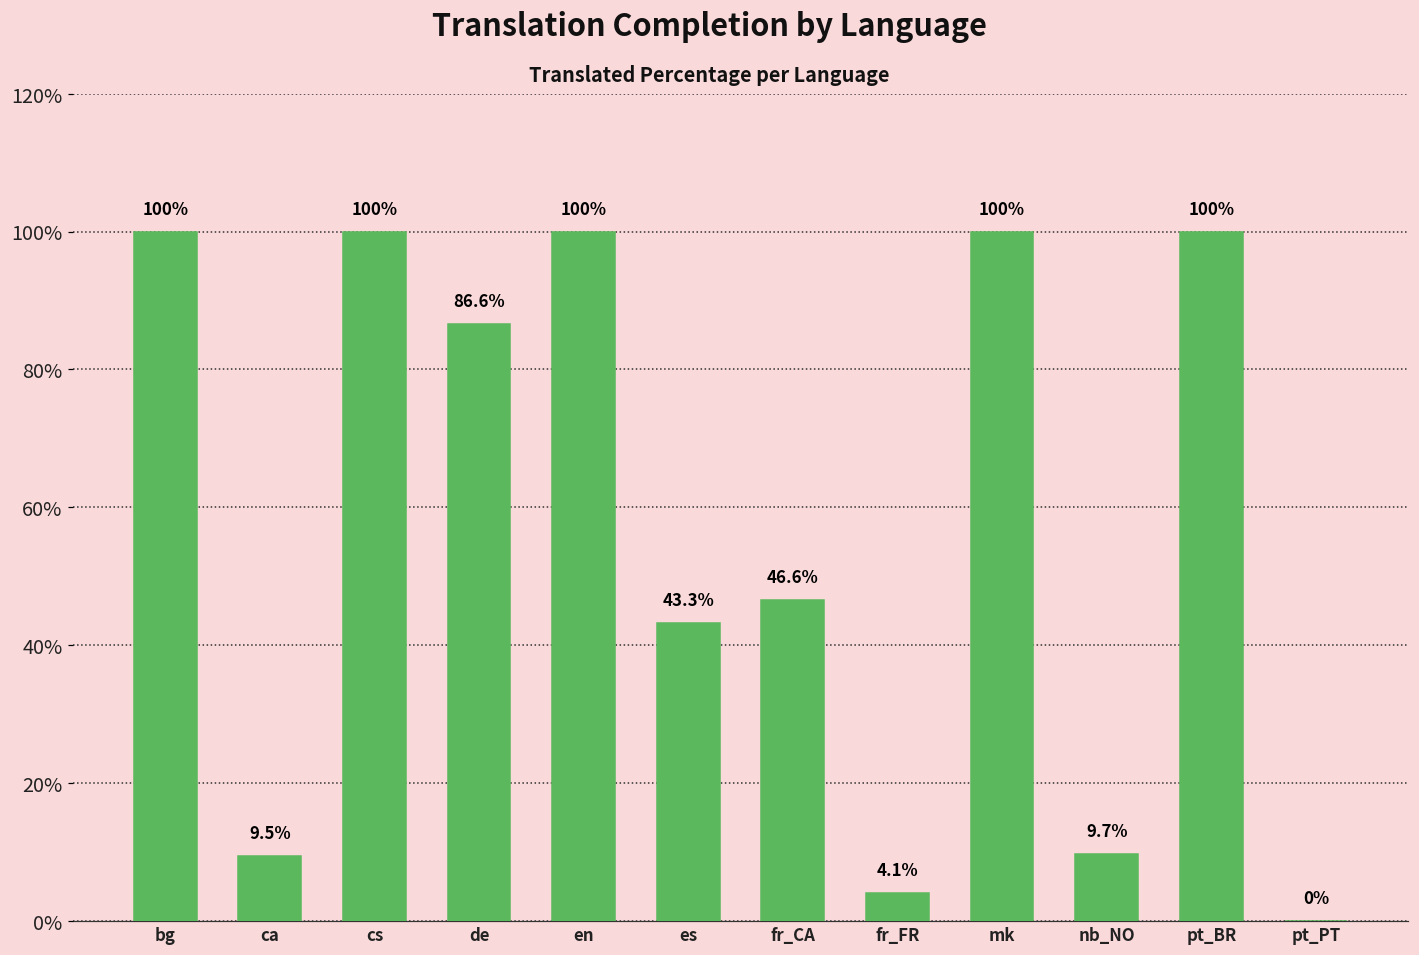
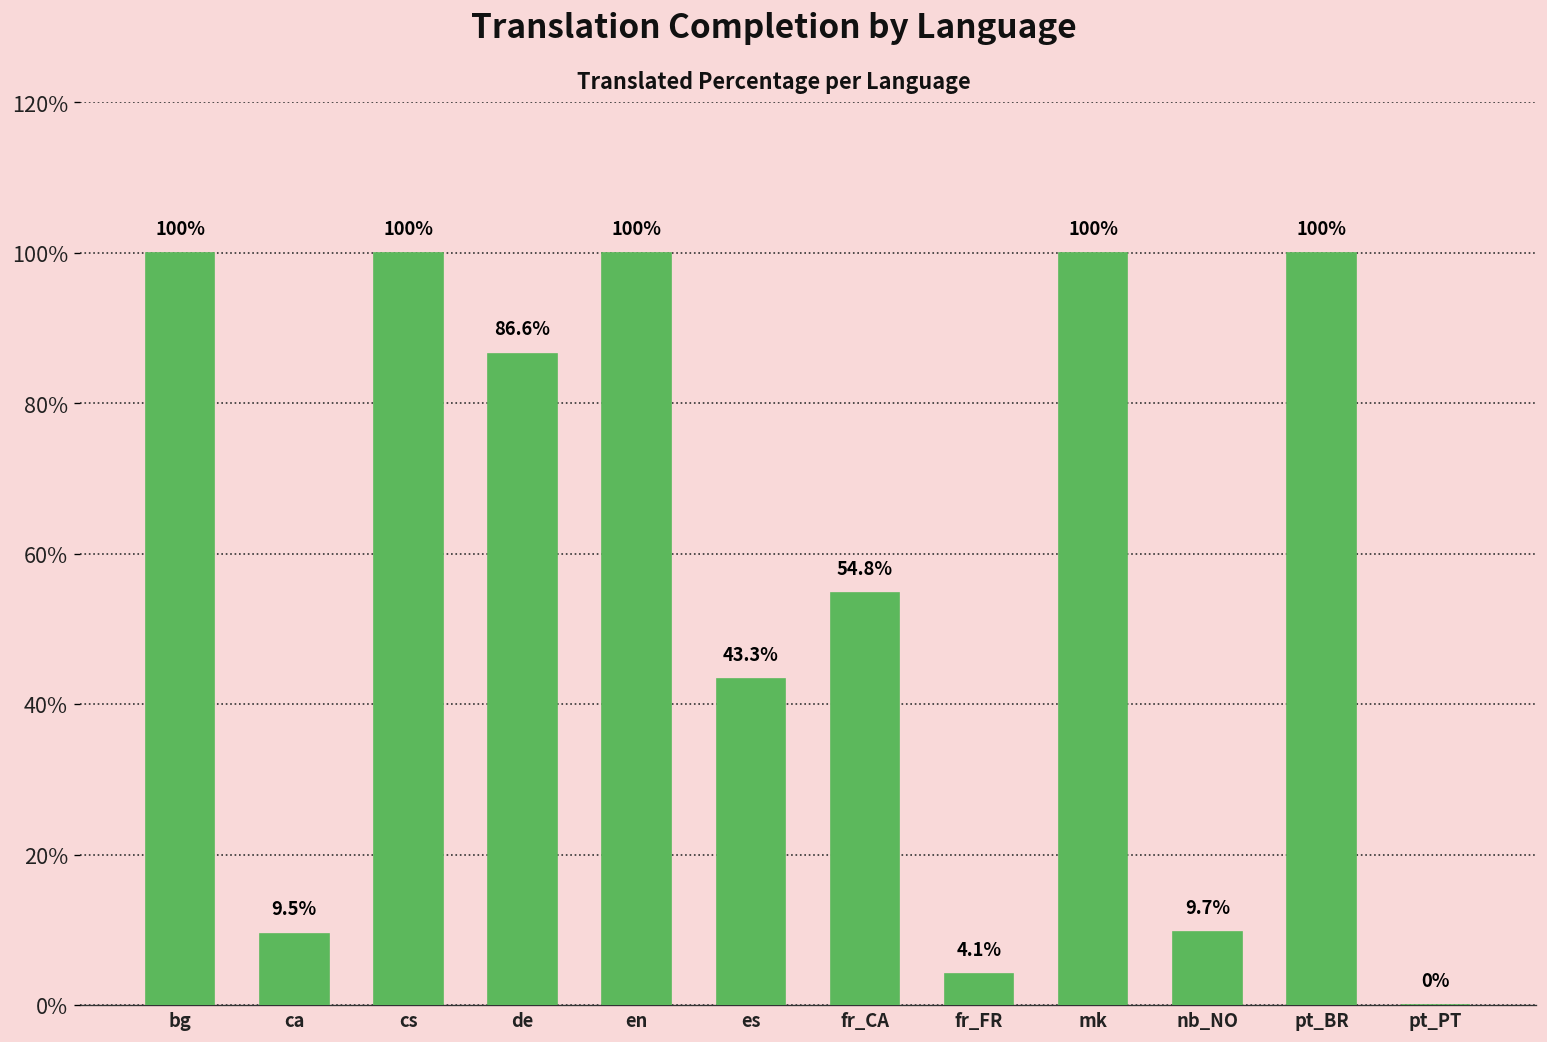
fr_CA: 46.6% -> 54.8%
